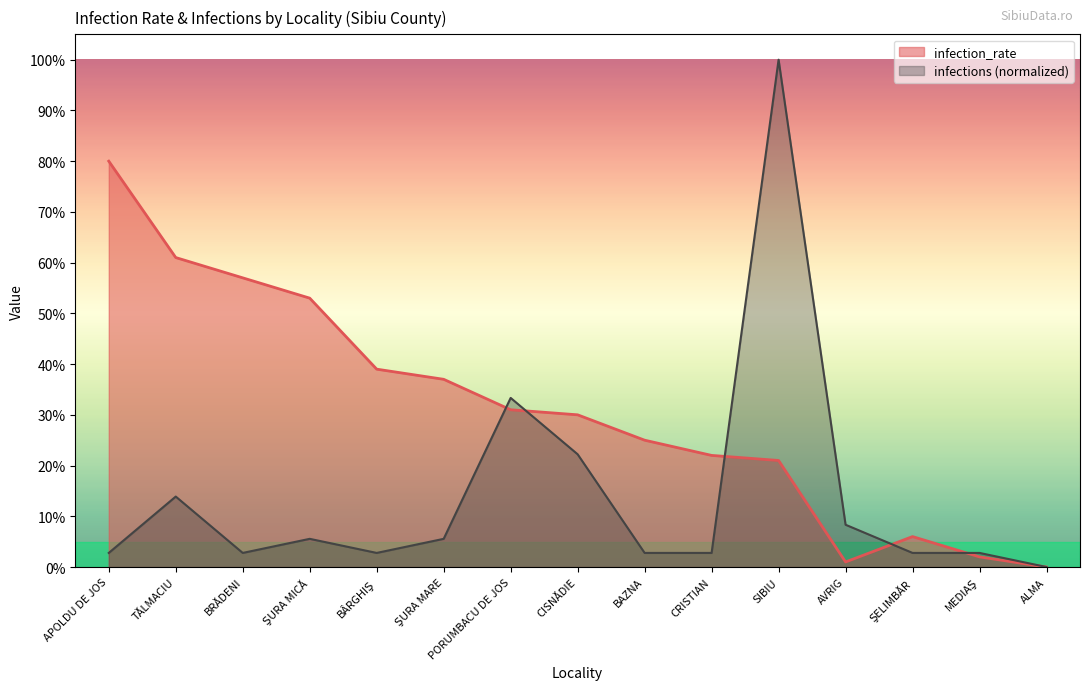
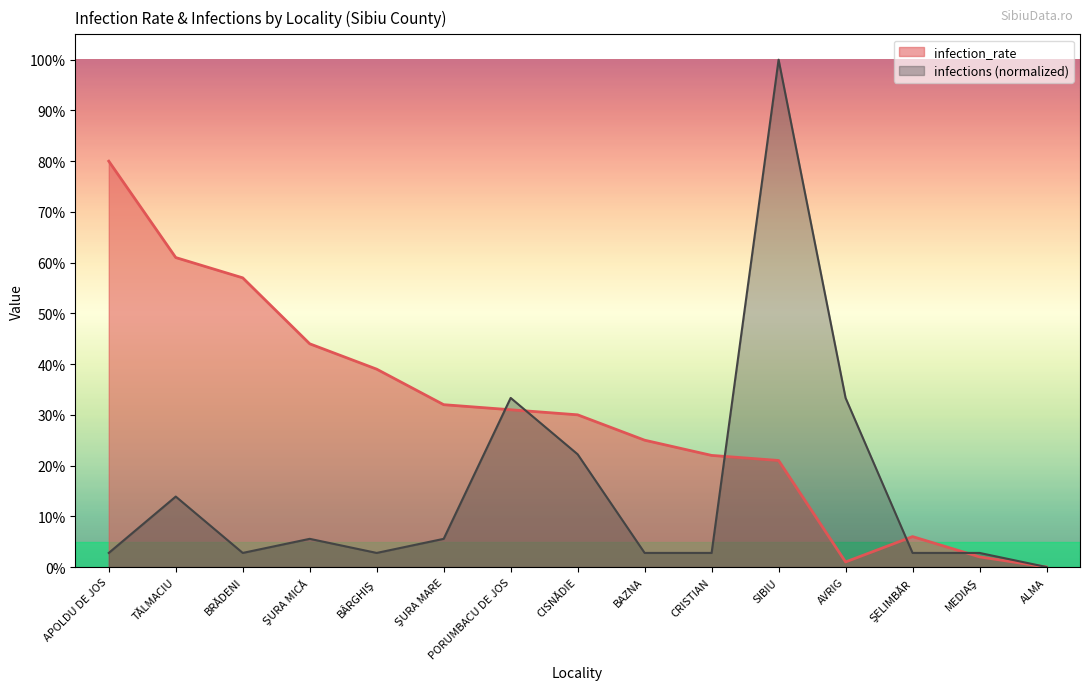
infection_rate, ŞURA MICĂ: 53% -> 44%
infection_rate, ŞURA MARE: 37% -> 32%
infections (normalized), AVRIG: 8% -> 33%
